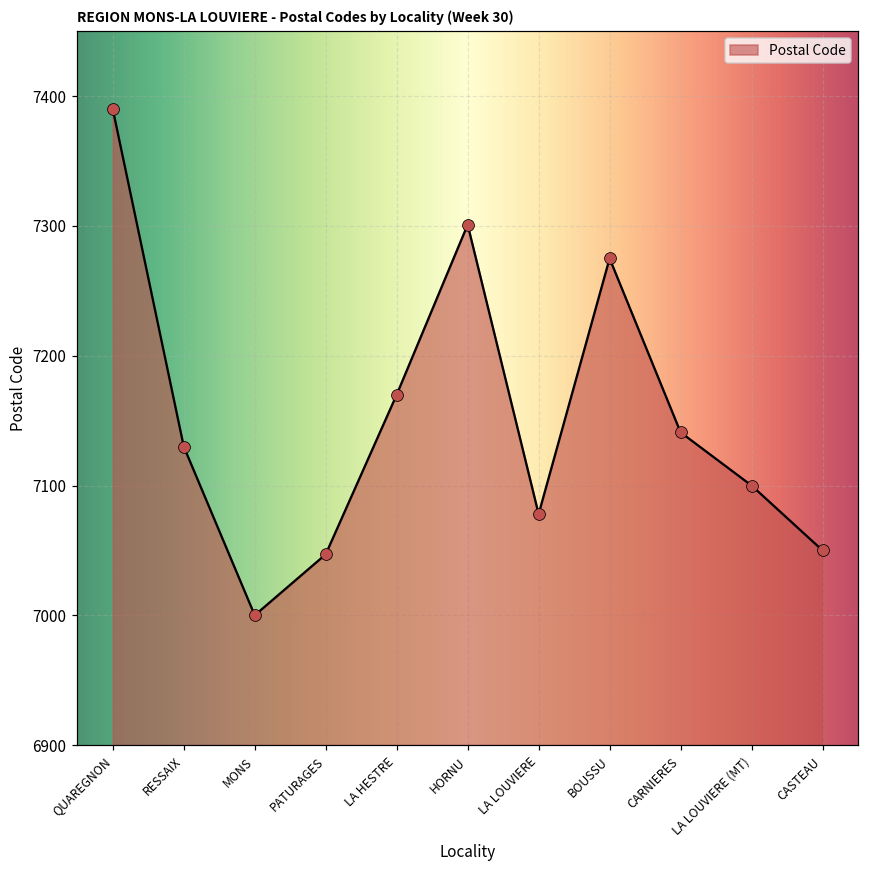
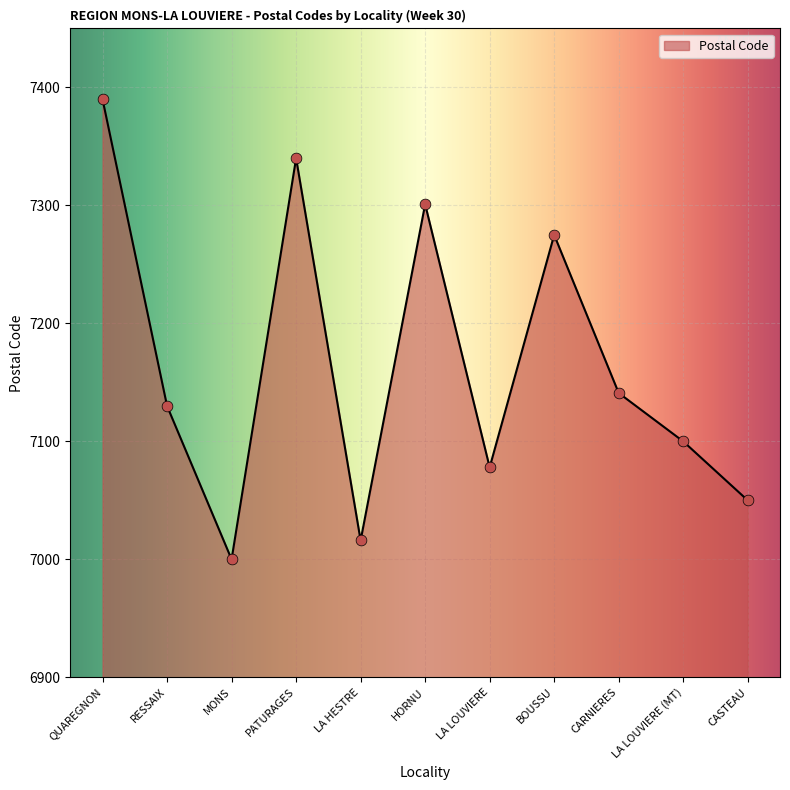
PATURAGES: 7047 -> 7340
LA HESTRE: 7170 -> 7016
